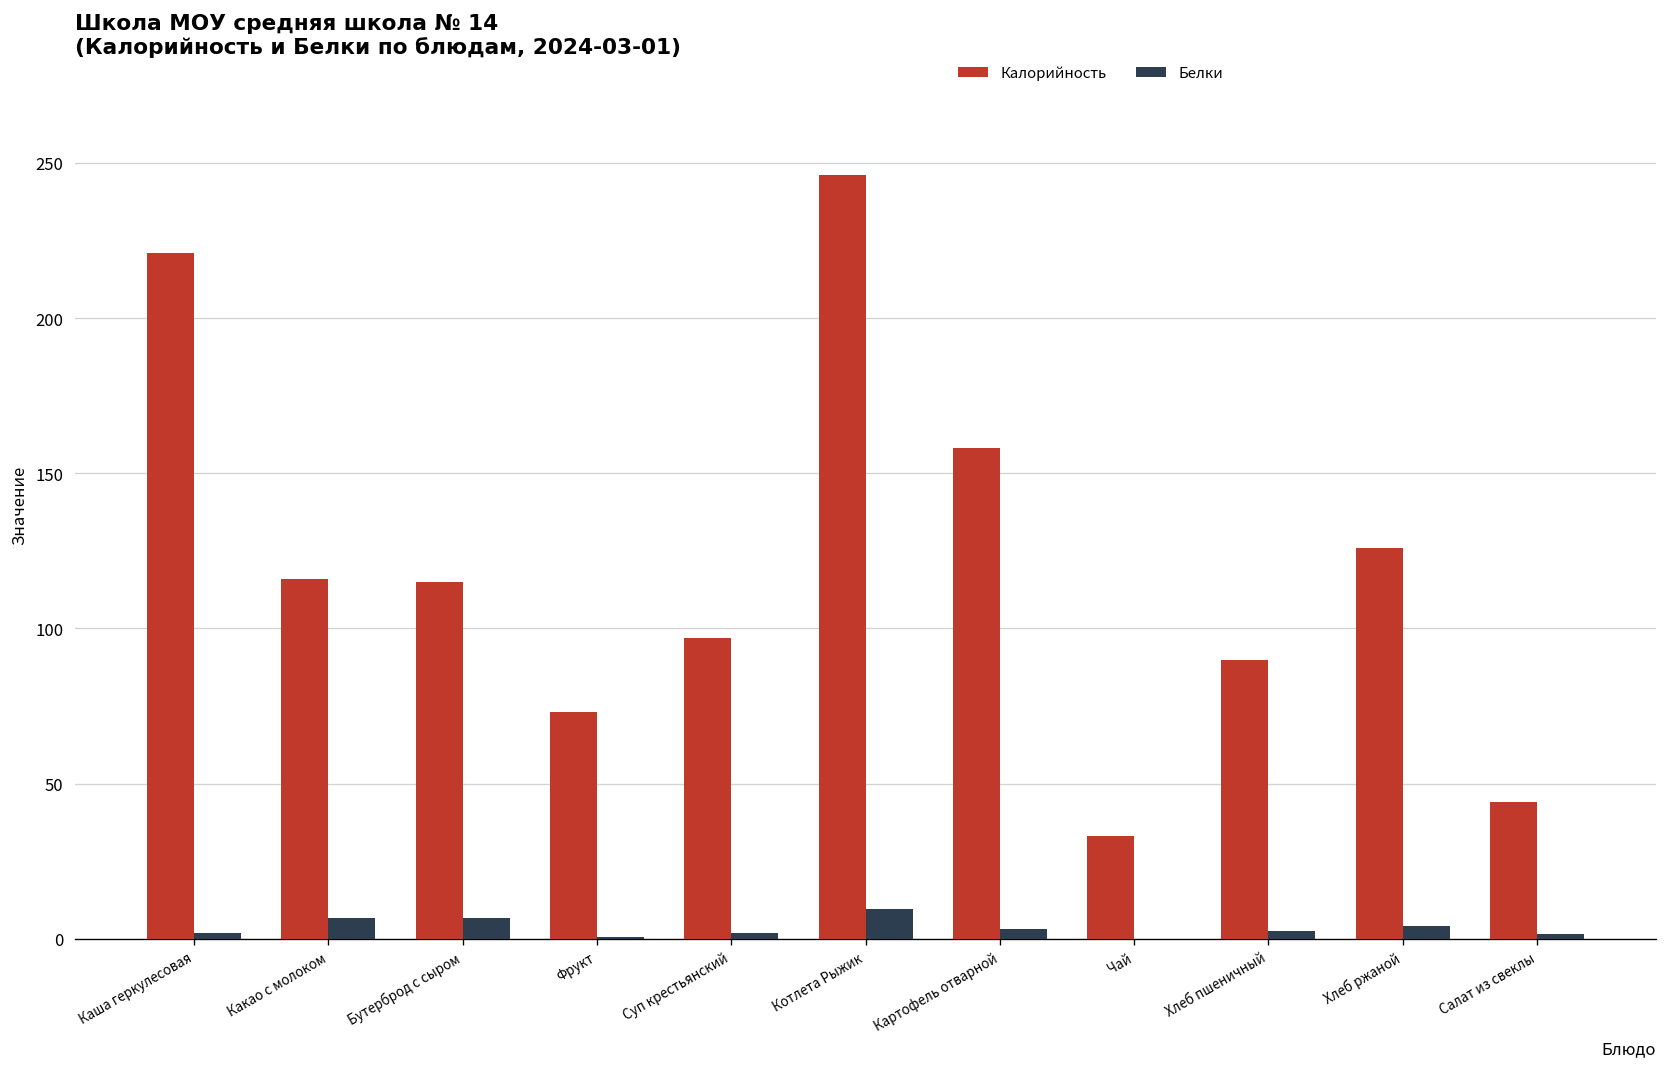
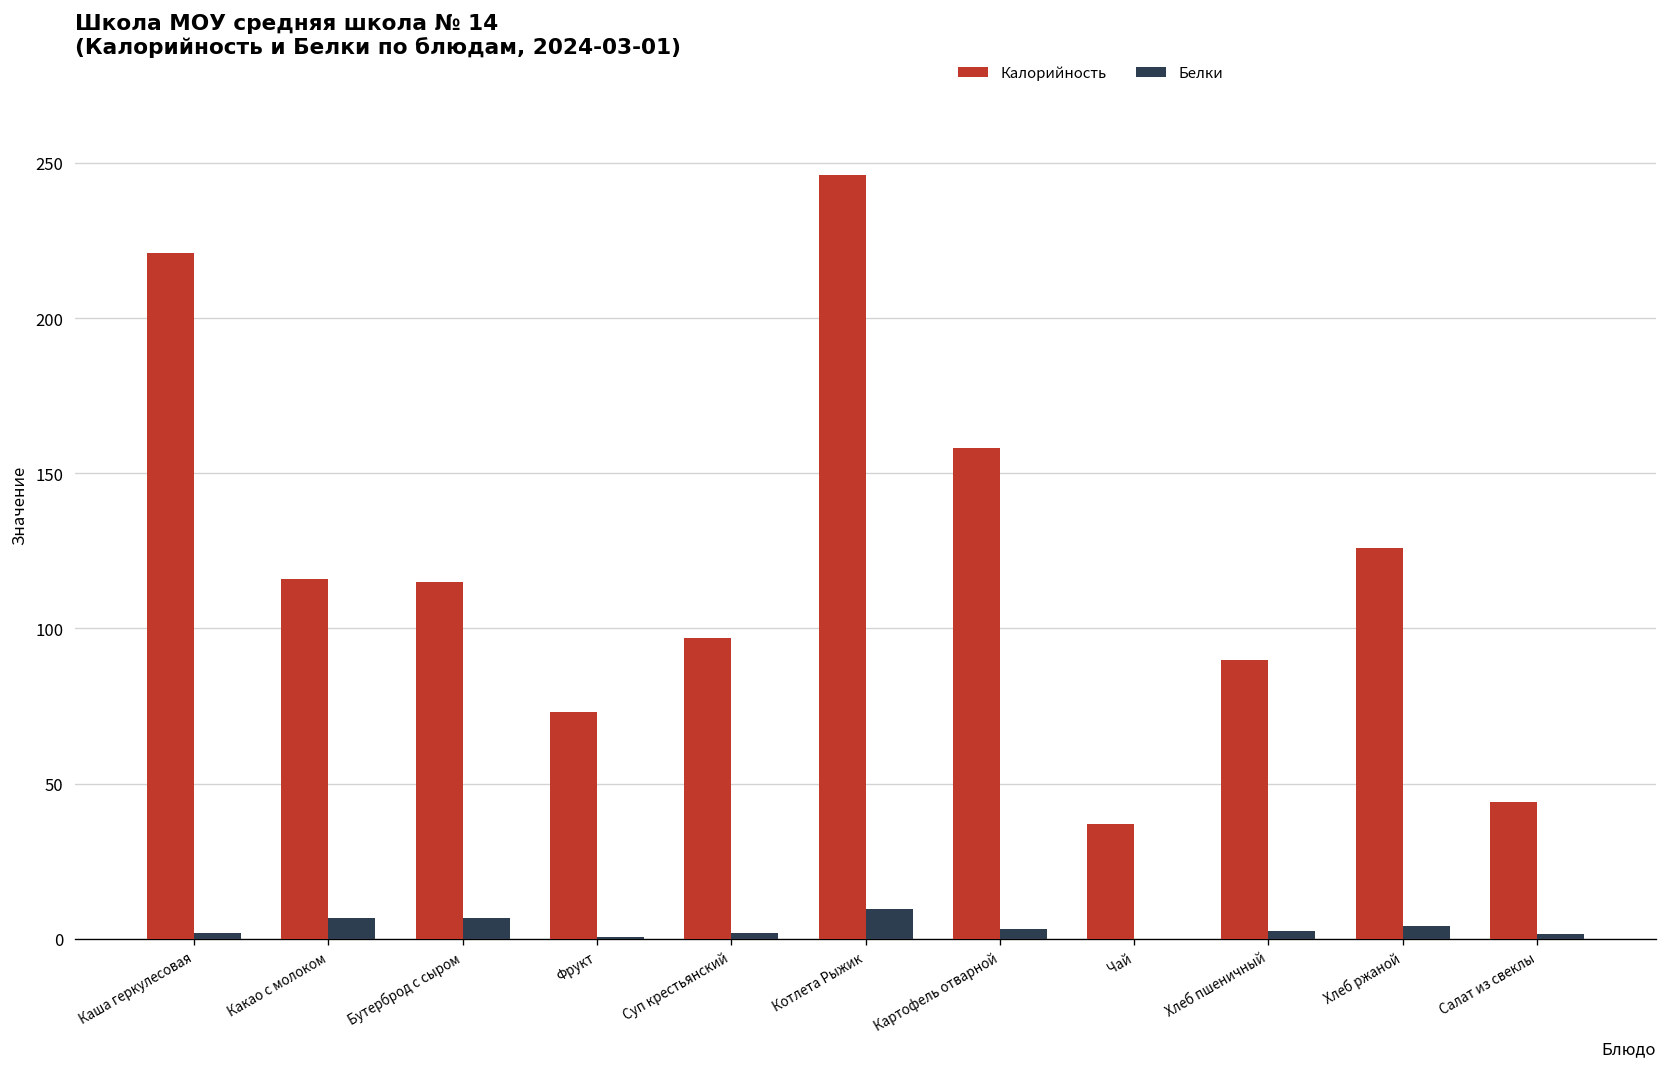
Калорийность, Чай: 33 -> 37
